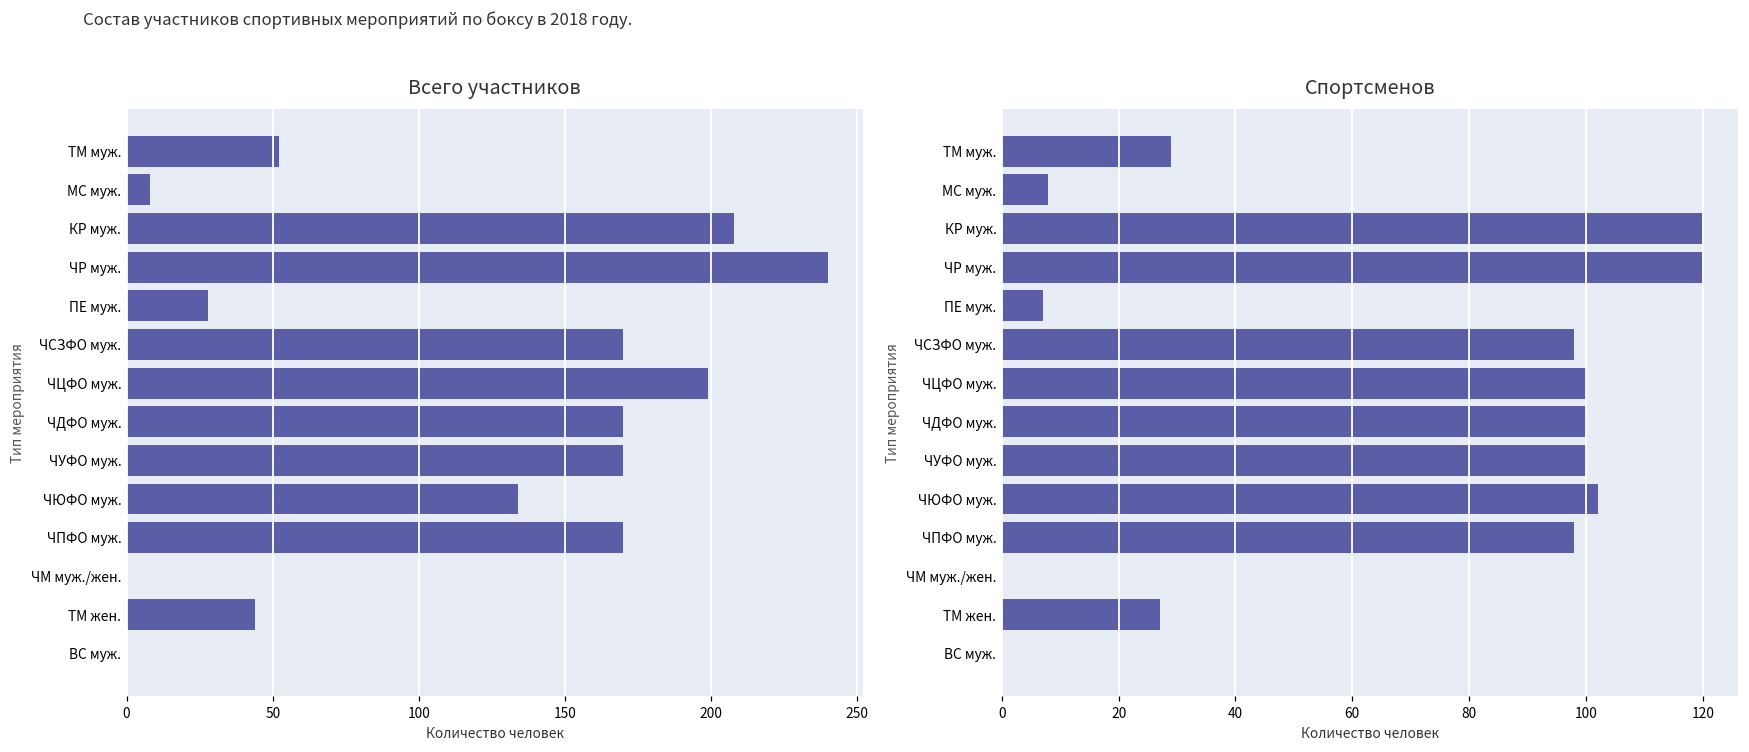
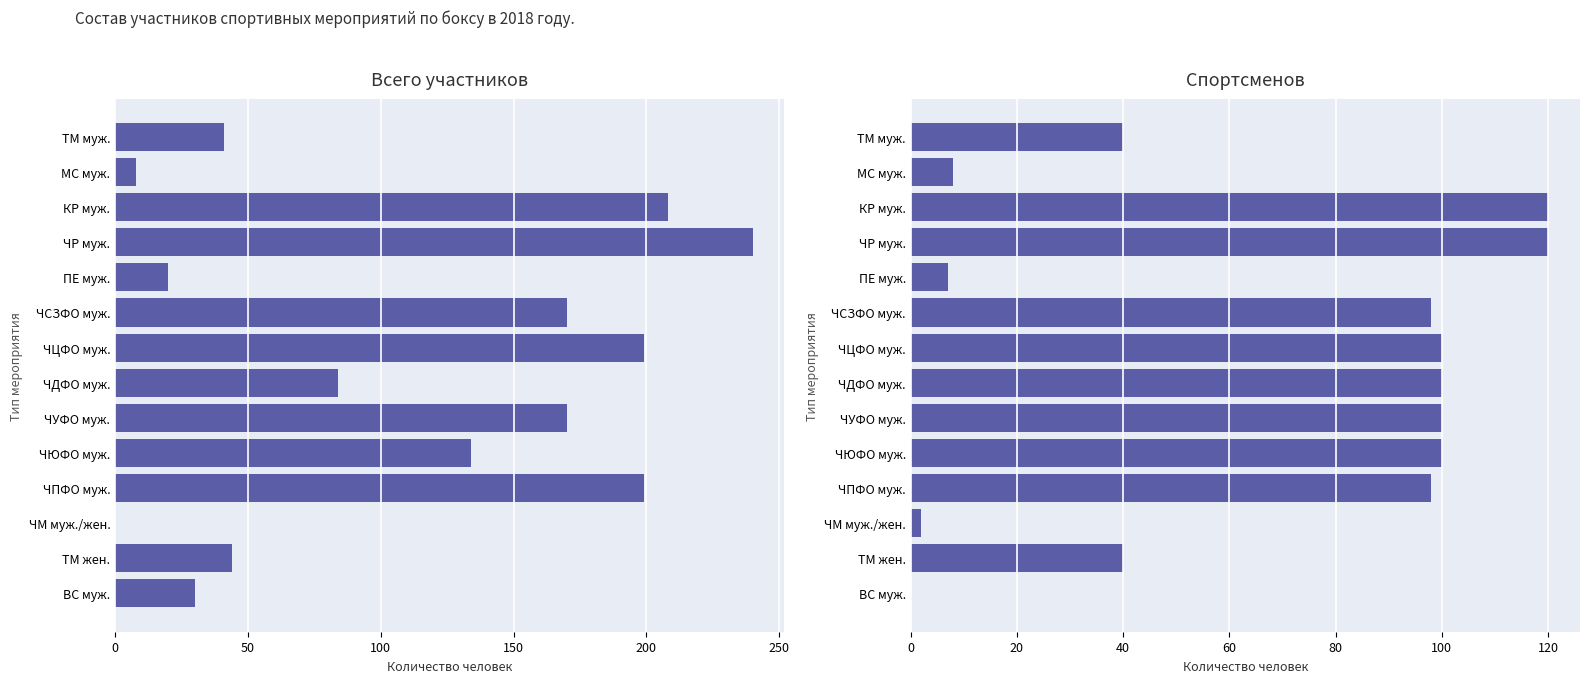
Всего участников, ТМ муж.: 52 -> 41
Всего участников, ПЕ муж.: 28 -> 20
Всего участников, ЧДФО муж.: 170 -> 84
Всего участников, ЧПФО муж.: 170 -> 199
Всего участников, ВС муж.: 0 -> 30
Спортсменов, ТМ муж.: 29 -> 40
Спортсменов, ЧЮФО муж.: 102 -> 100
Спортсменов, ЧМ муж./жен.: 0 -> 2
Спортсменов, ТМ жен.: 27 -> 40
